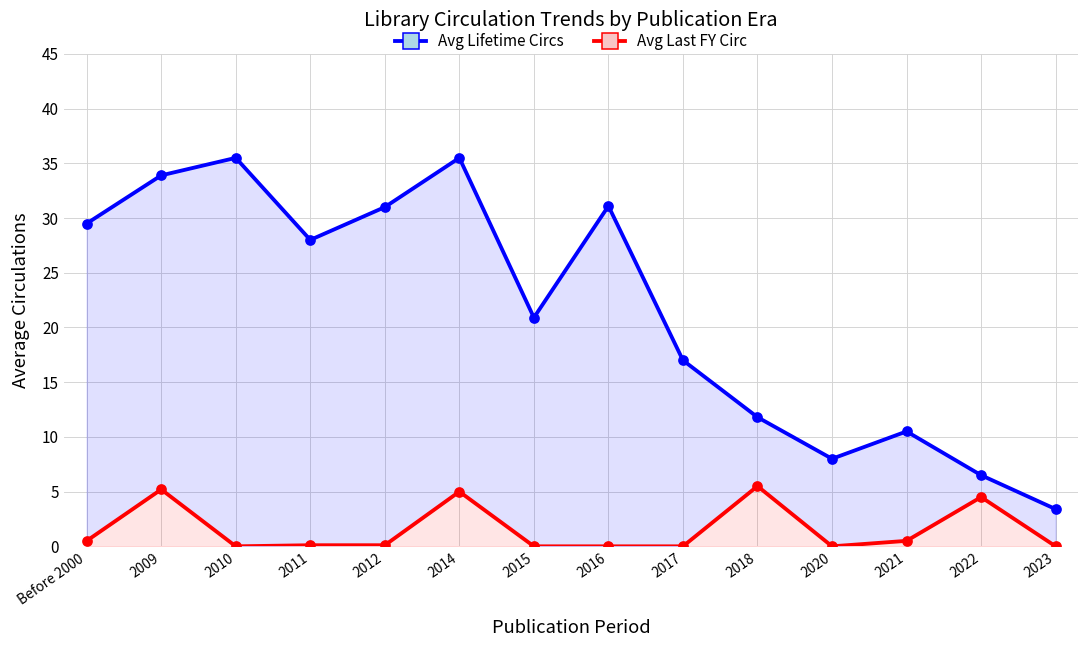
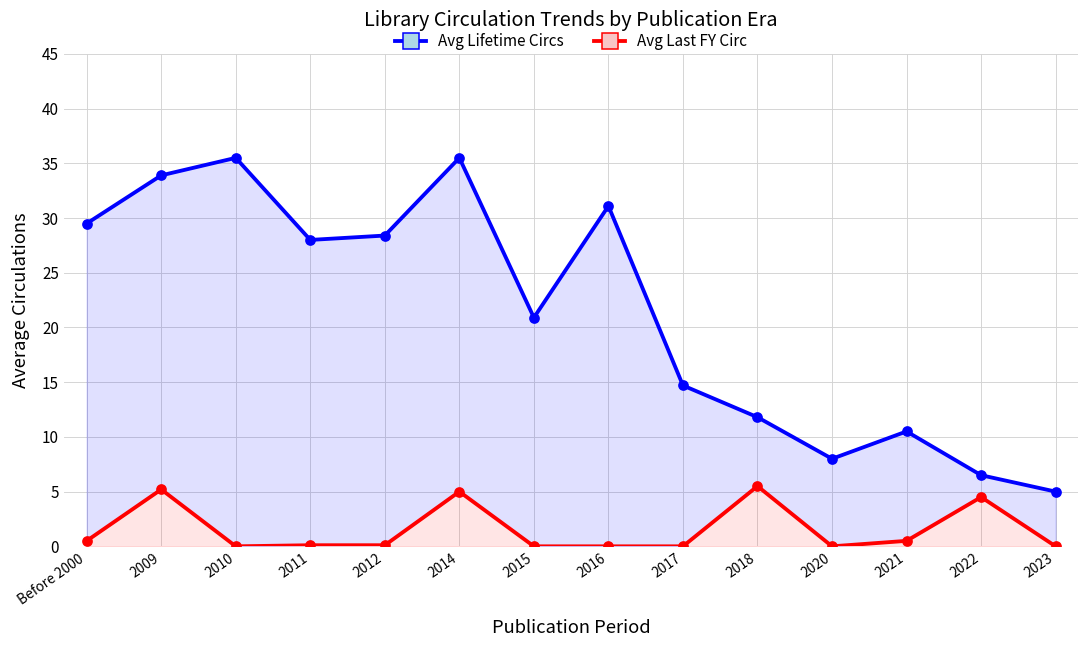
Avg Lifetime Circs, 2012: 31 -> 28
Avg Lifetime Circs, 2017: 17 -> 15
Avg Lifetime Circs, 2023: 3 -> 5
